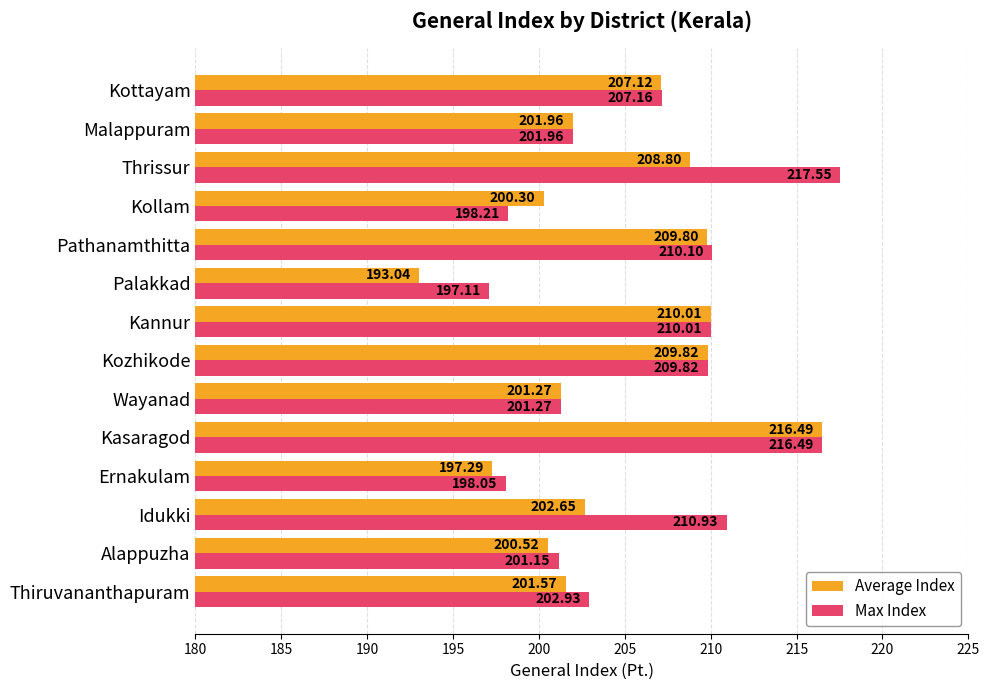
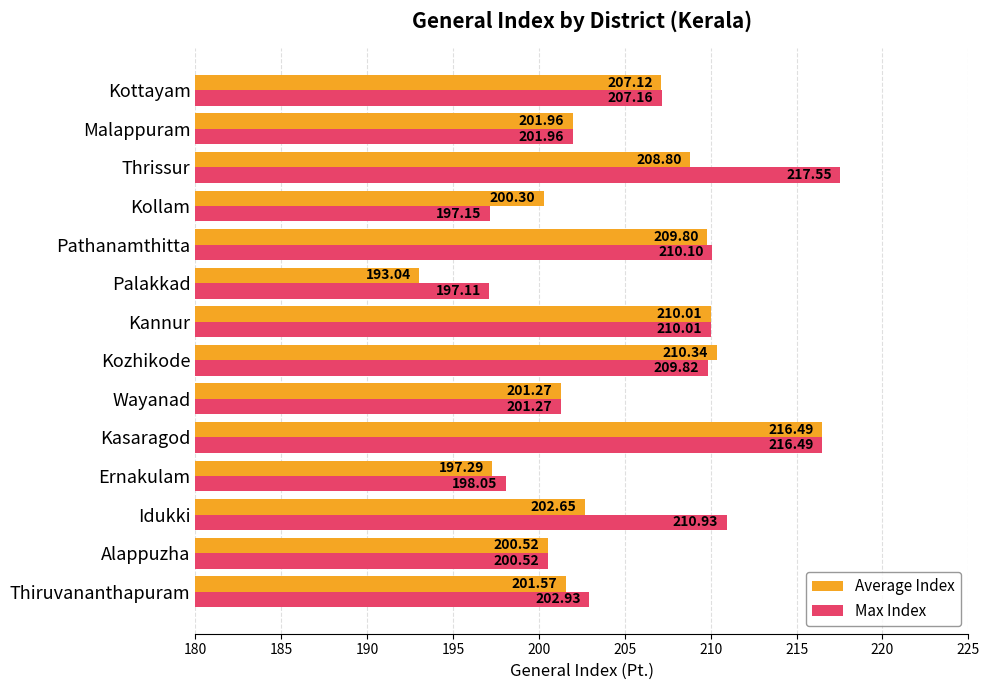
Max Index, Kollam: 198.21 -> 197.15
Average Index, Kozhikode: 209.82 -> 210.34
Max Index, Alappuzha: 201.15 -> 200.52
